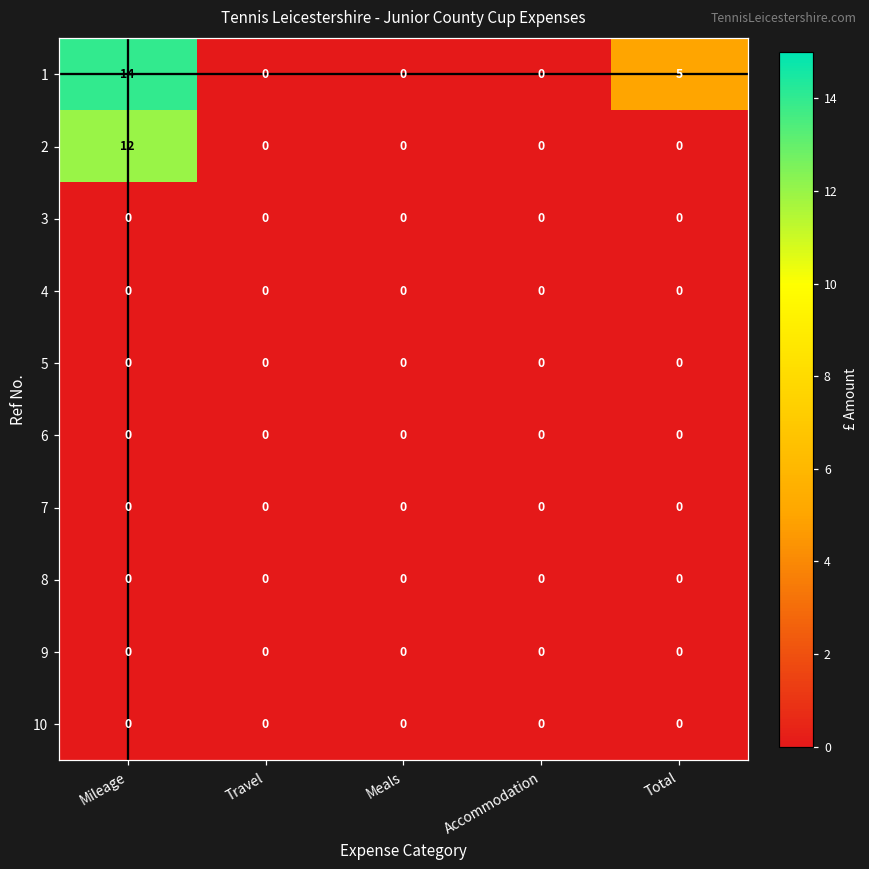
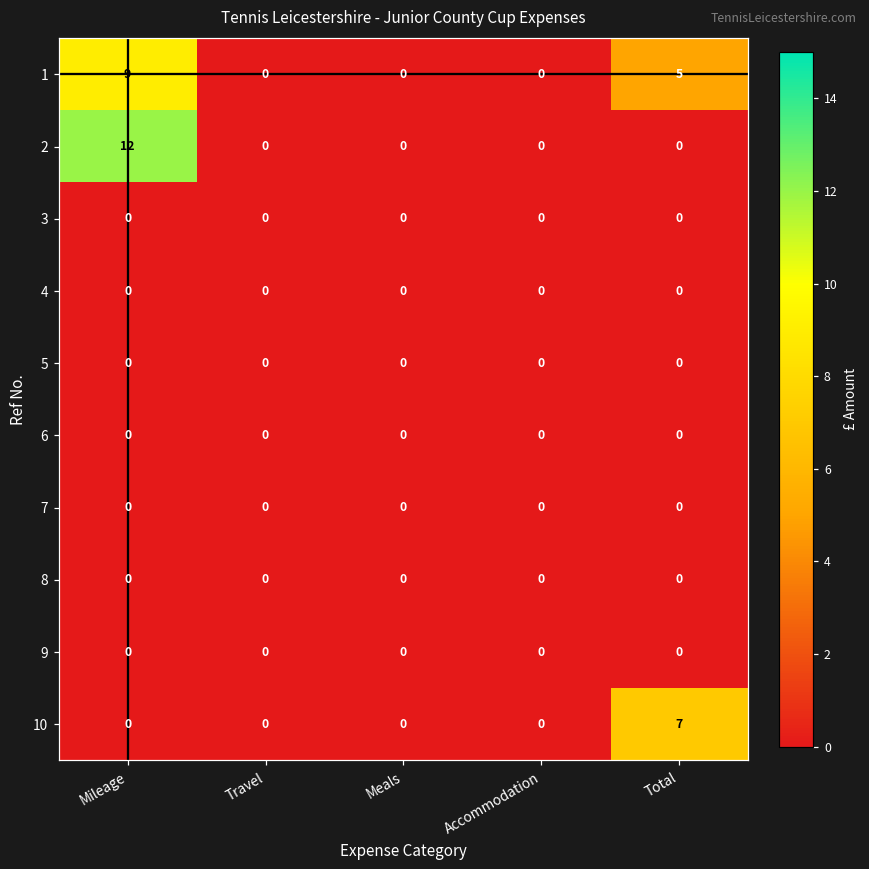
1, Mileage: 14 -> 9
10, Total: 0 -> 7
